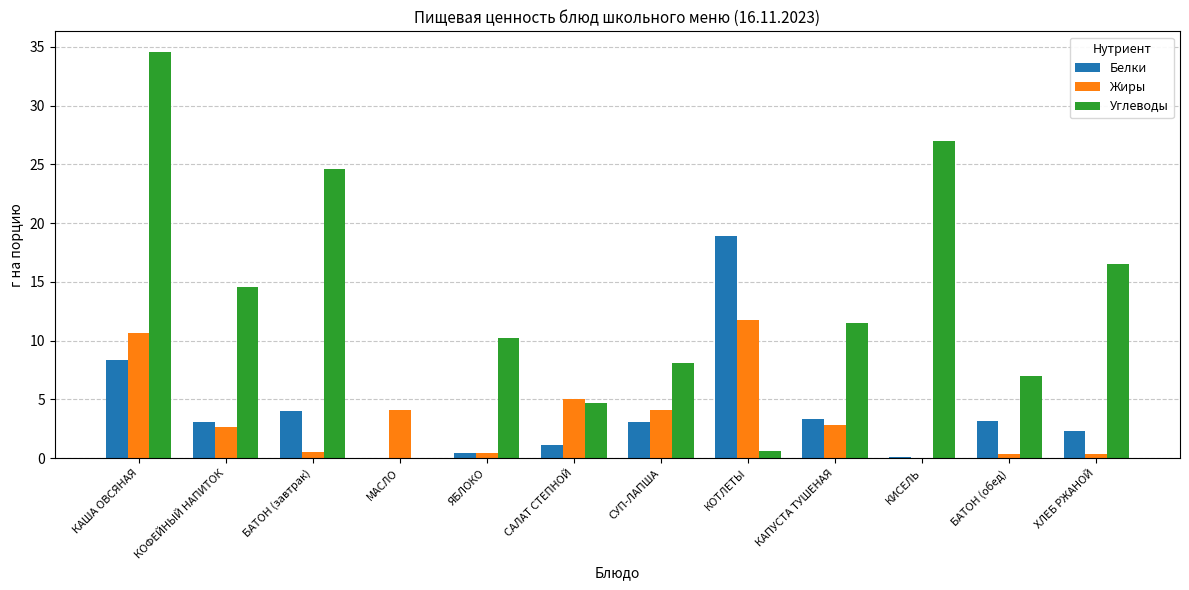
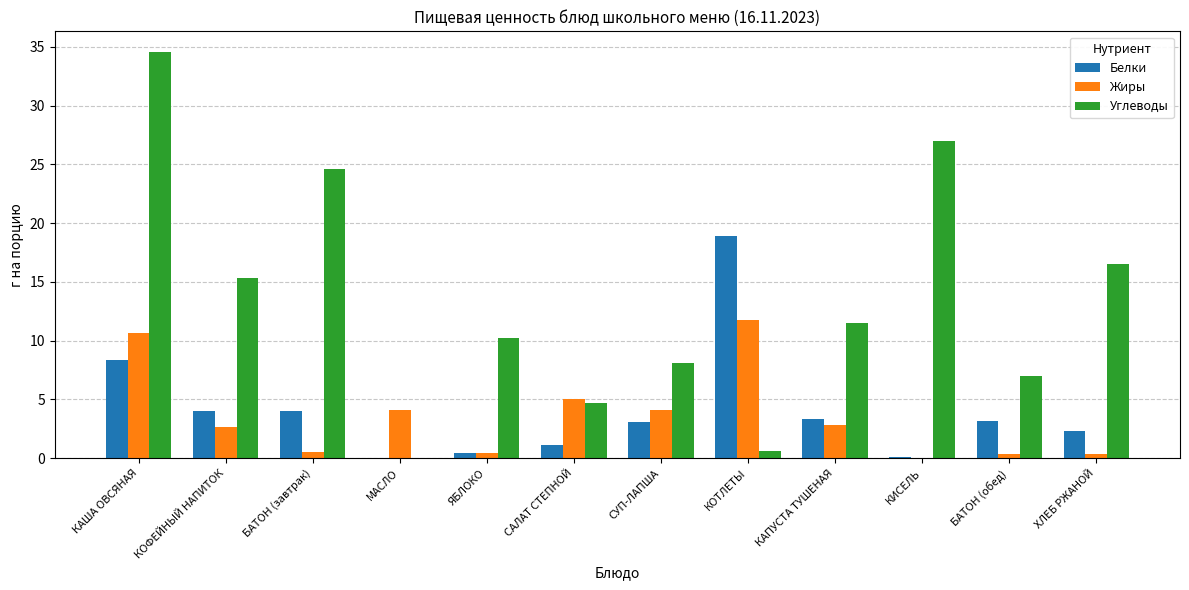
Белки, КОФЕЙНЫЙ НАПИТОК: 3.1 -> 4.0
Углеводы, КОФЕЙНЫЙ НАПИТОК: 14.6 -> 15.3
